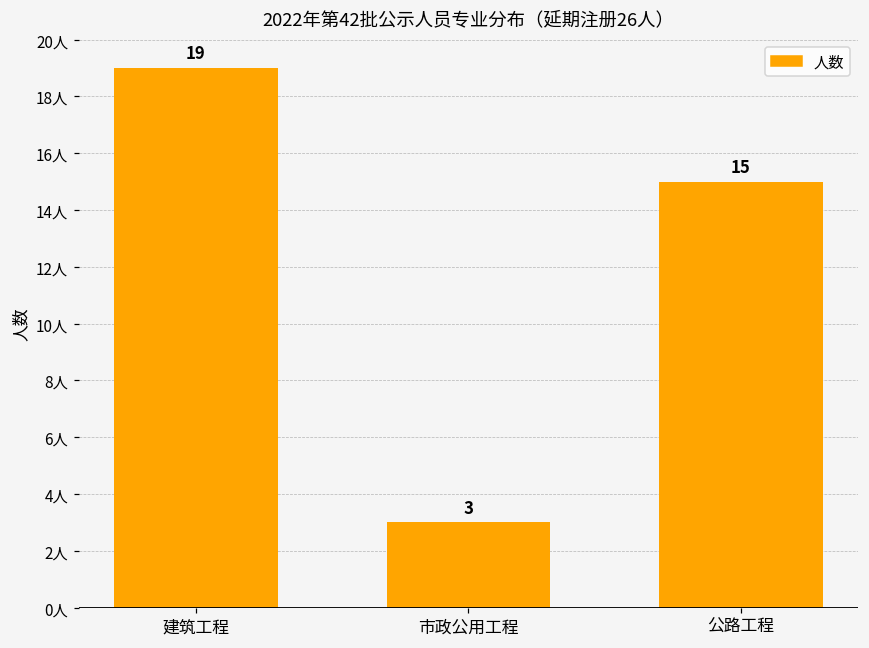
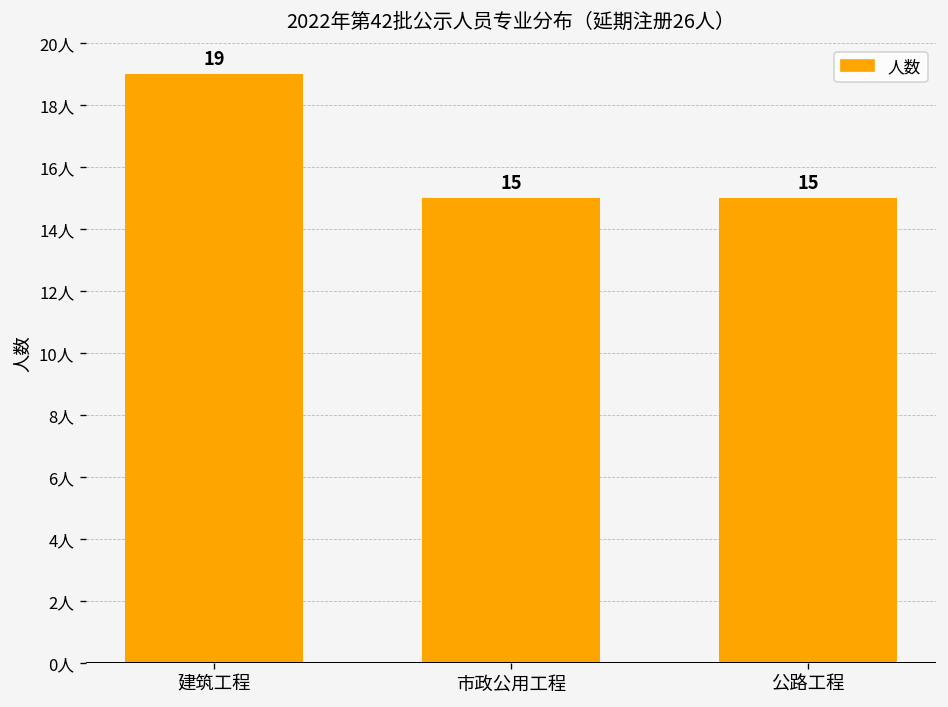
市政公用工程: 3 -> 15
